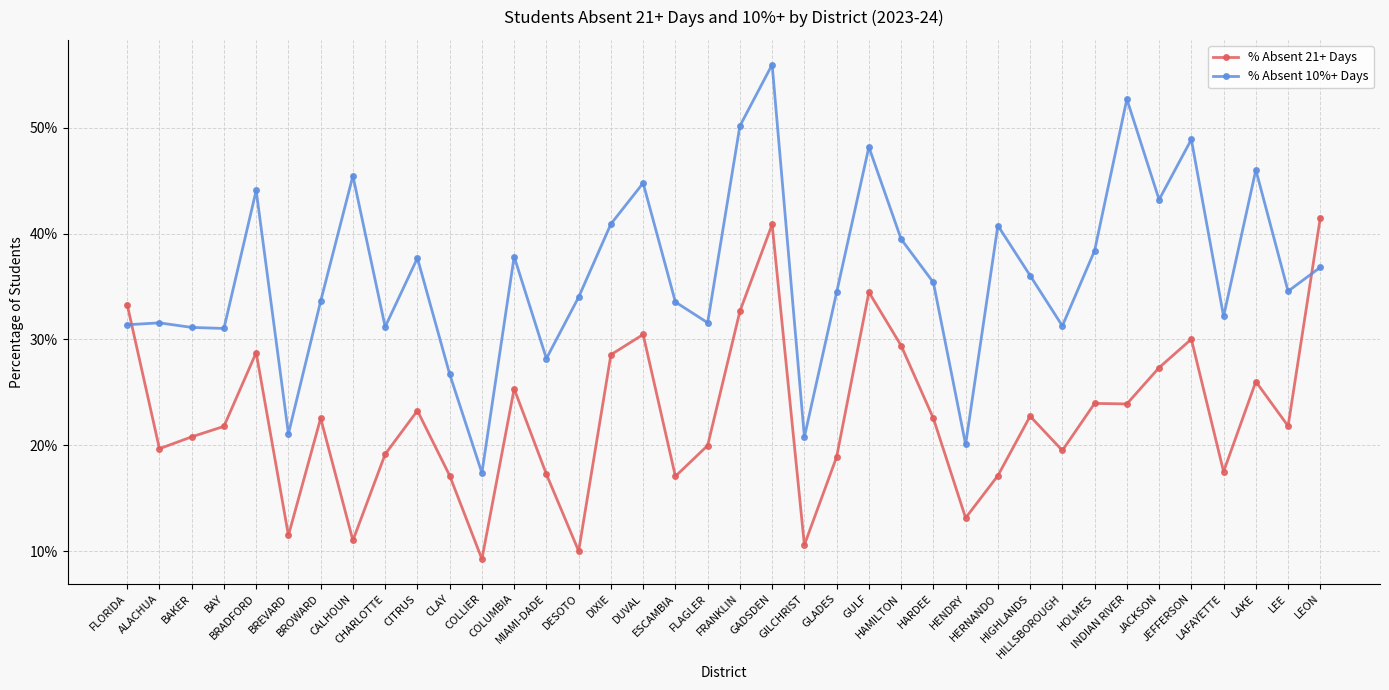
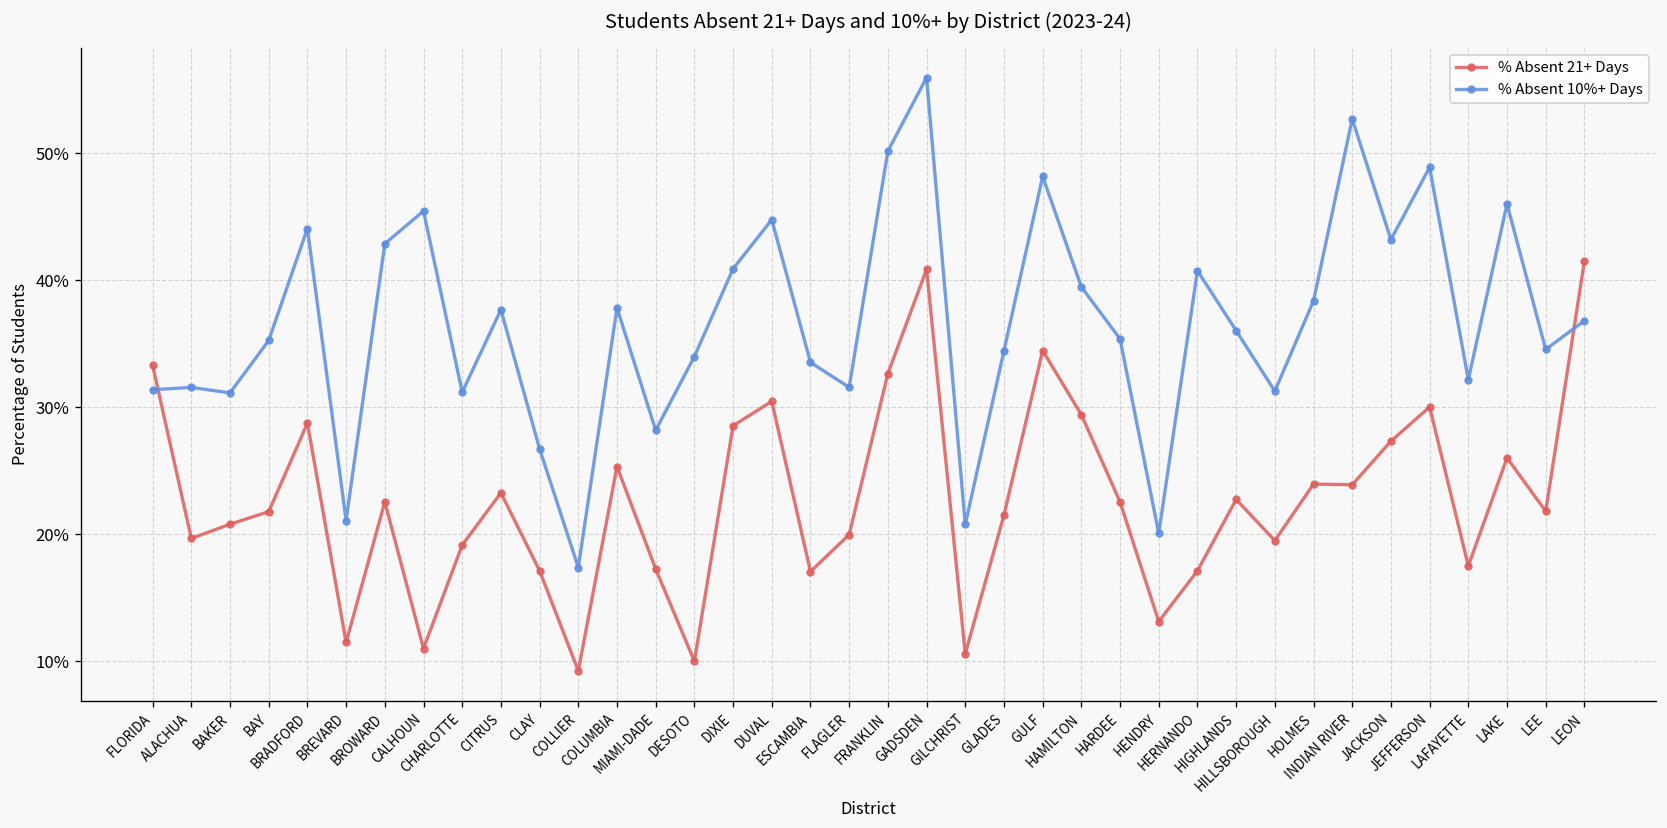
% Absent 10%+ Days, BAY: 31.0% -> 35.3%
% Absent 10%+ Days, BROWARD: 33.6% -> 42.9%
% Absent 21+ Days, GLADES: 18.9% -> 21.5%
